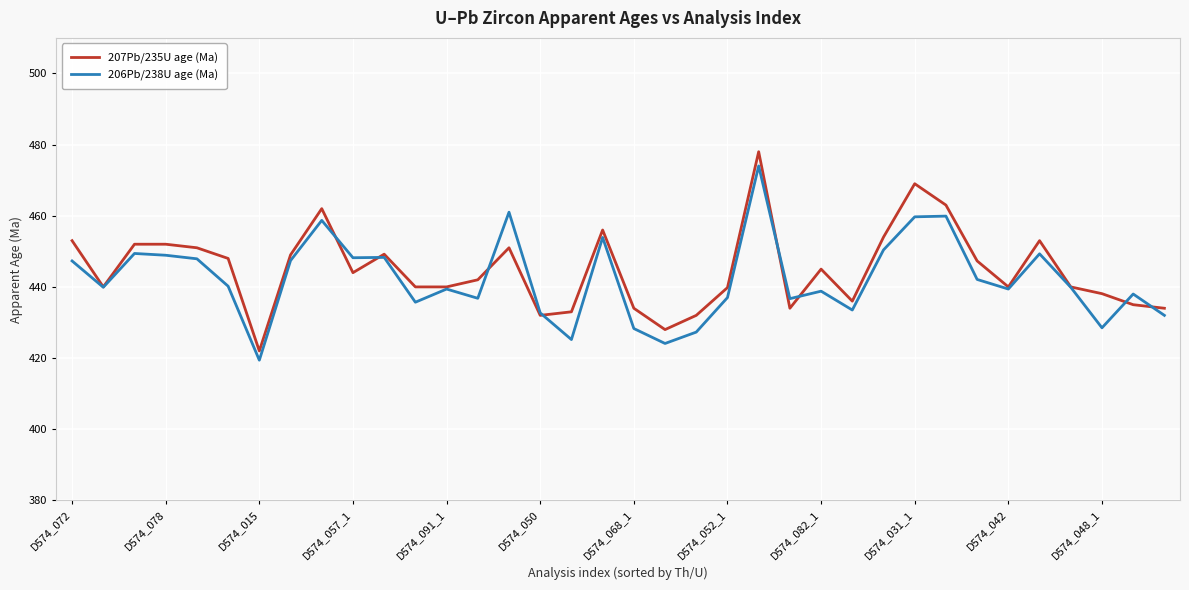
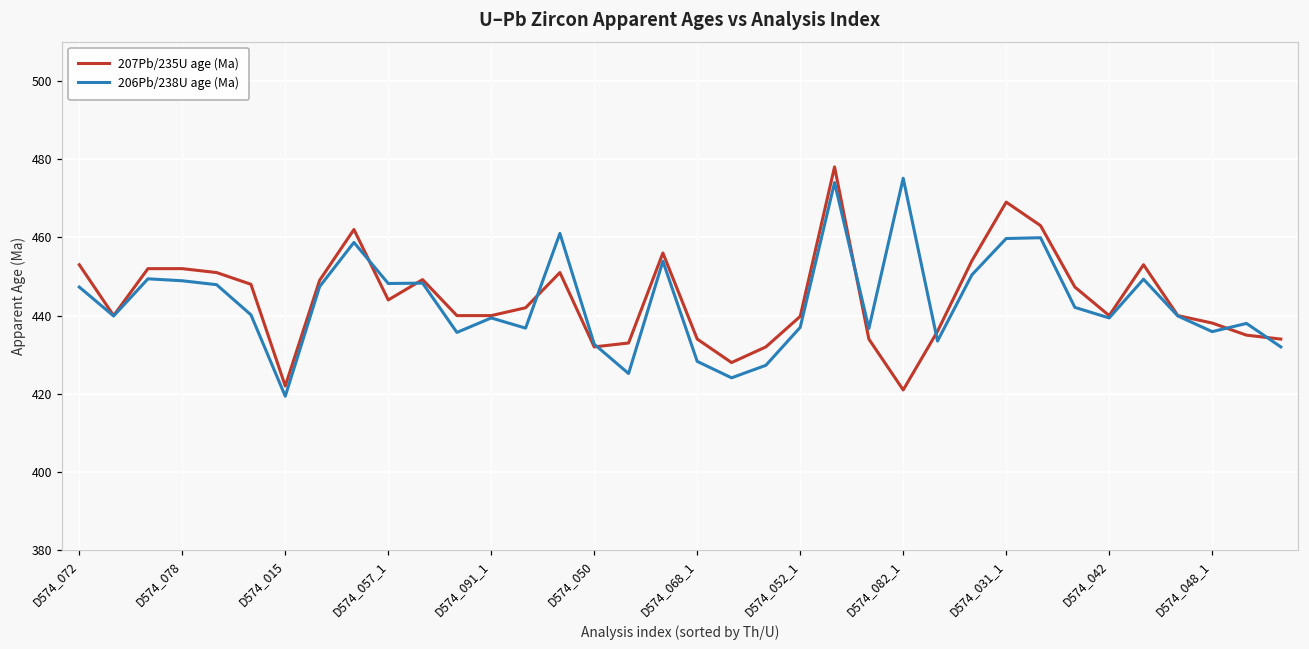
207Pb/235U age (Ma), D574_082_1: 445 -> 421
206Pb/238U age (Ma), D574_082_1: 439 -> 475
206Pb/238U age (Ma), D574_048_1: 429 -> 436
